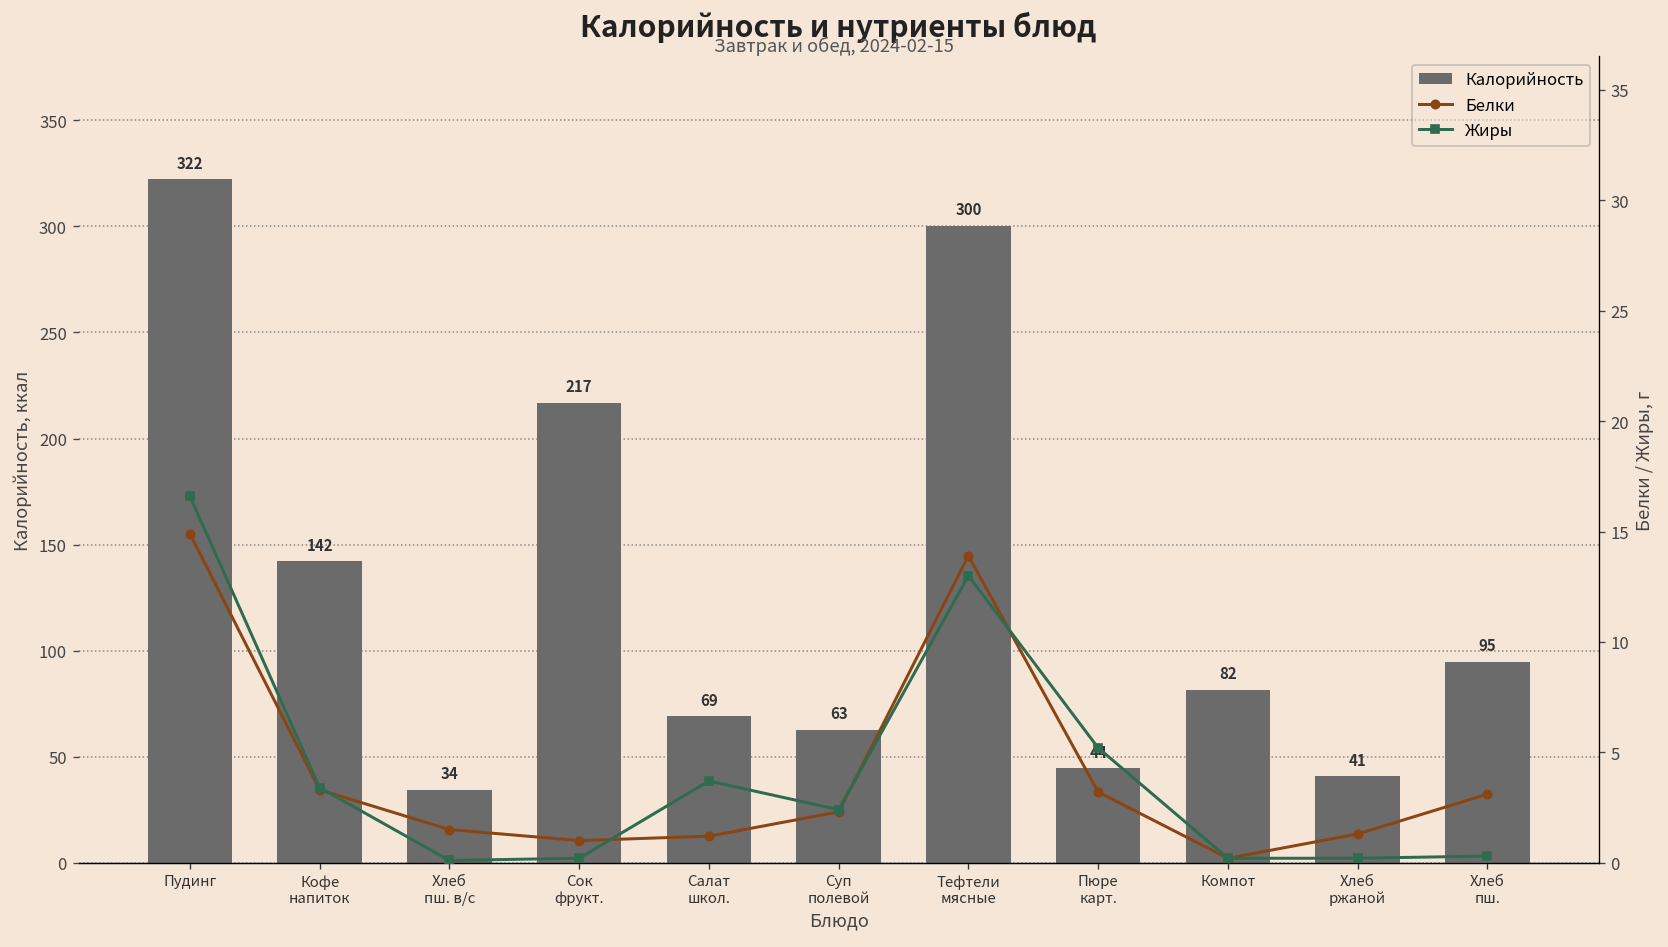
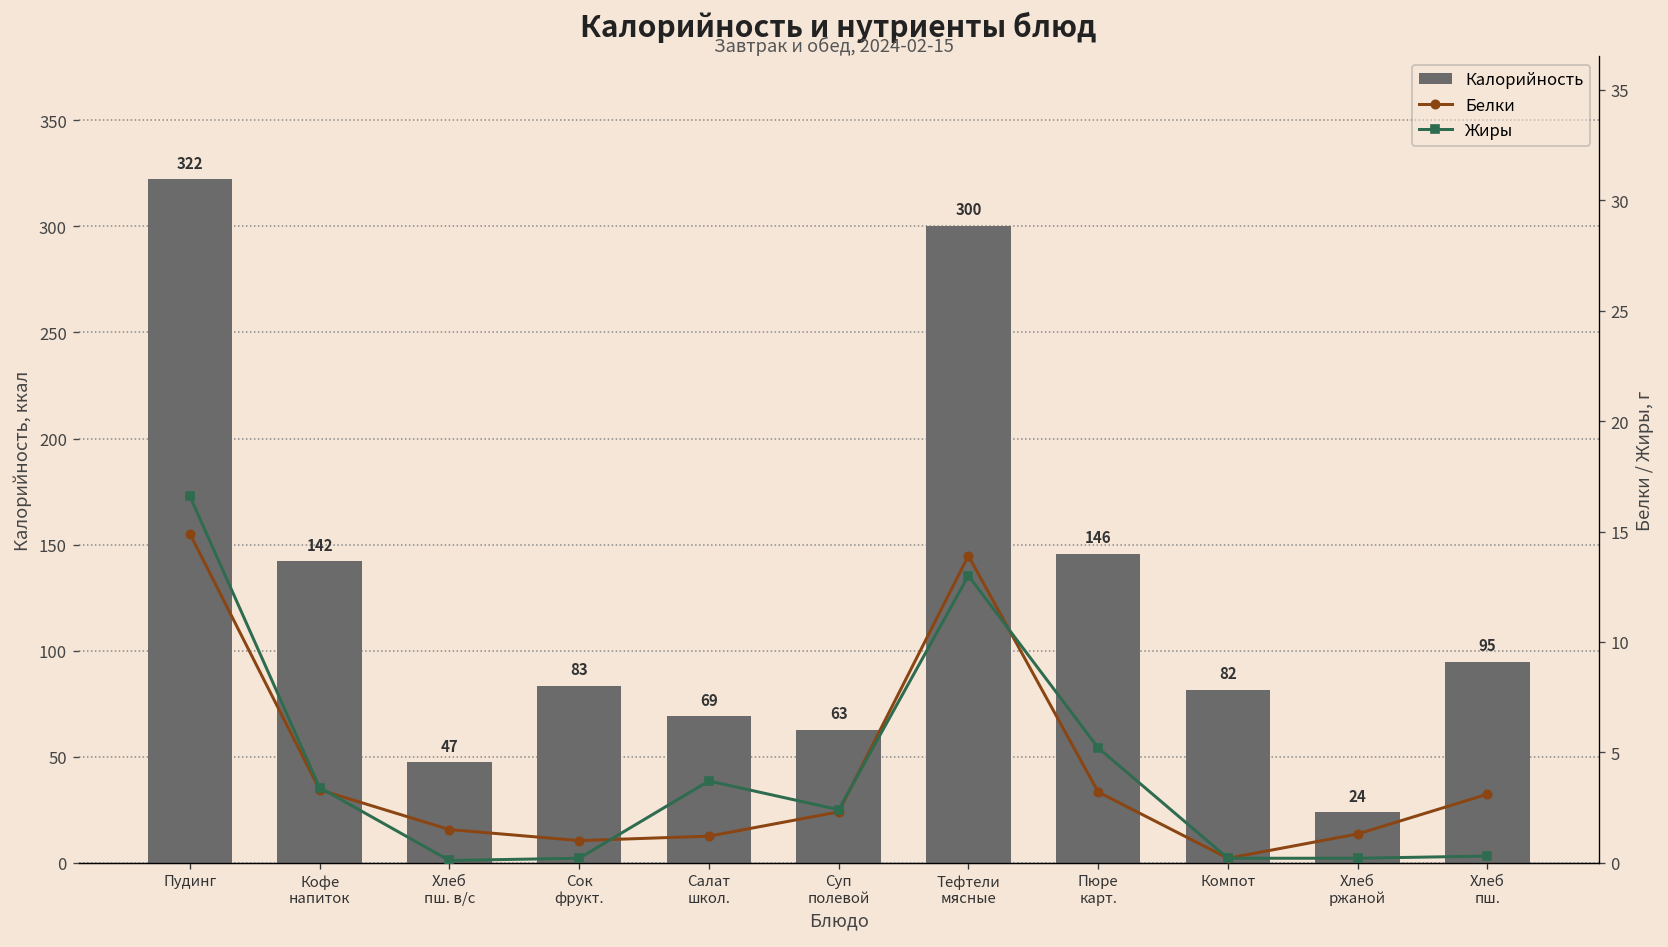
Калорийность, Хлеб пш. в/с: 34 -> 47
Калорийность, Сок фрукт.: 217 -> 83
Калорийность, Пюре карт.: 44 -> 146
Калорийность, Хлеб ржаной: 41 -> 24
